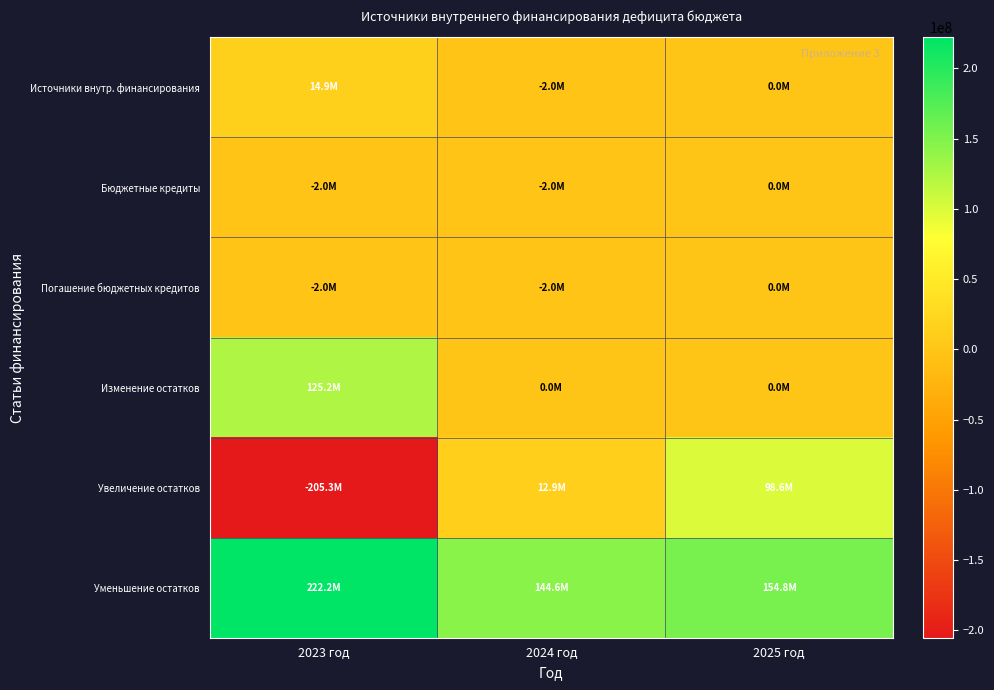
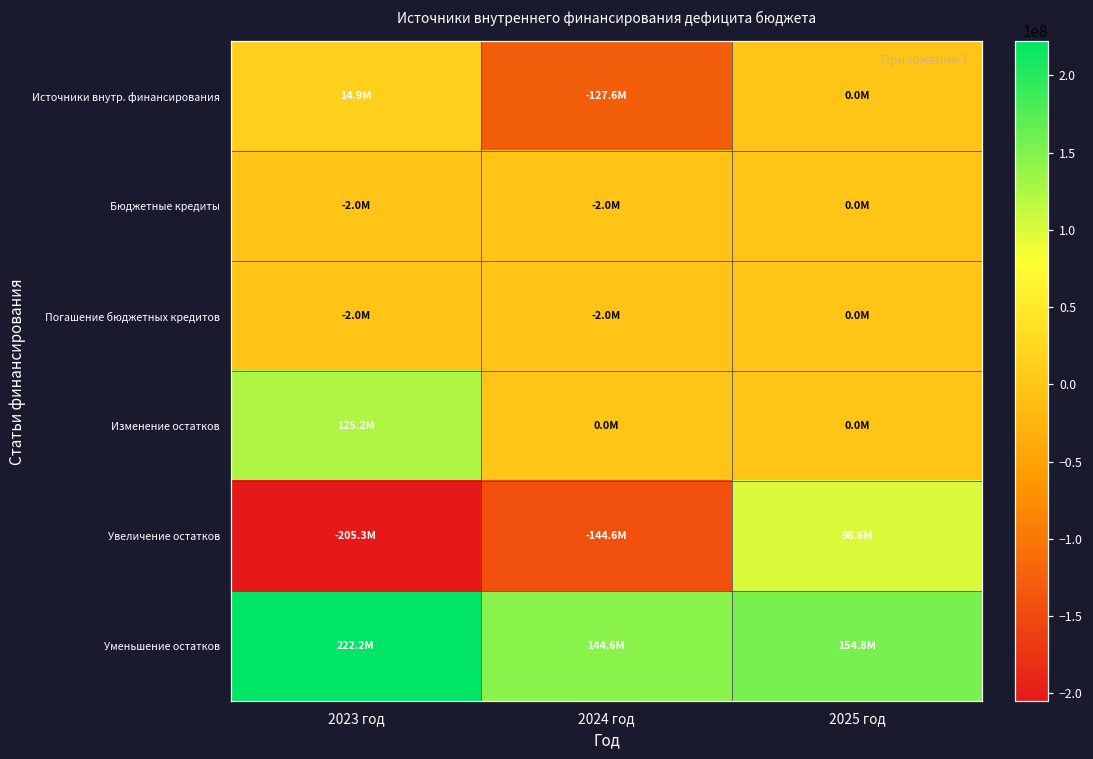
Источники внутр. финансирования, 2024 год: -2.0M -> -127.6M
Увеличение остатков, 2024 год: 12.9M -> -144.6M
